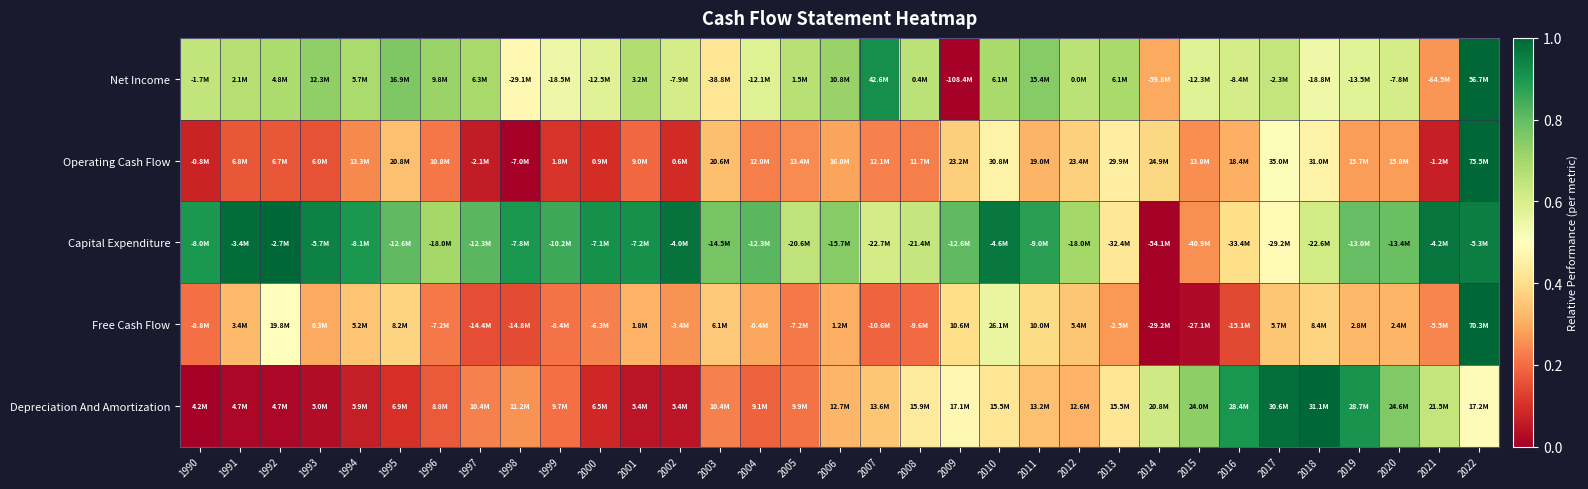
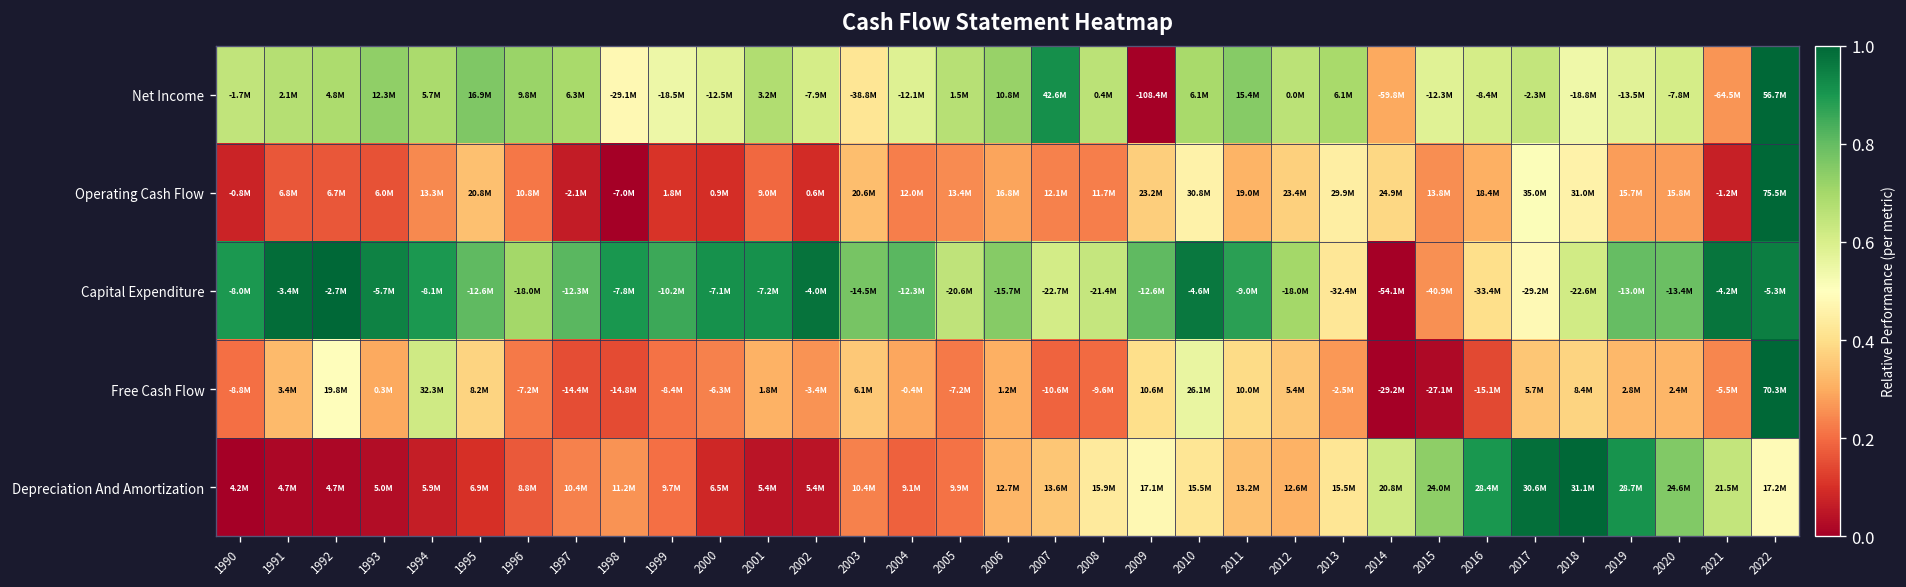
Free Cash Flow, 1994: 5.2M -> 32.3M
